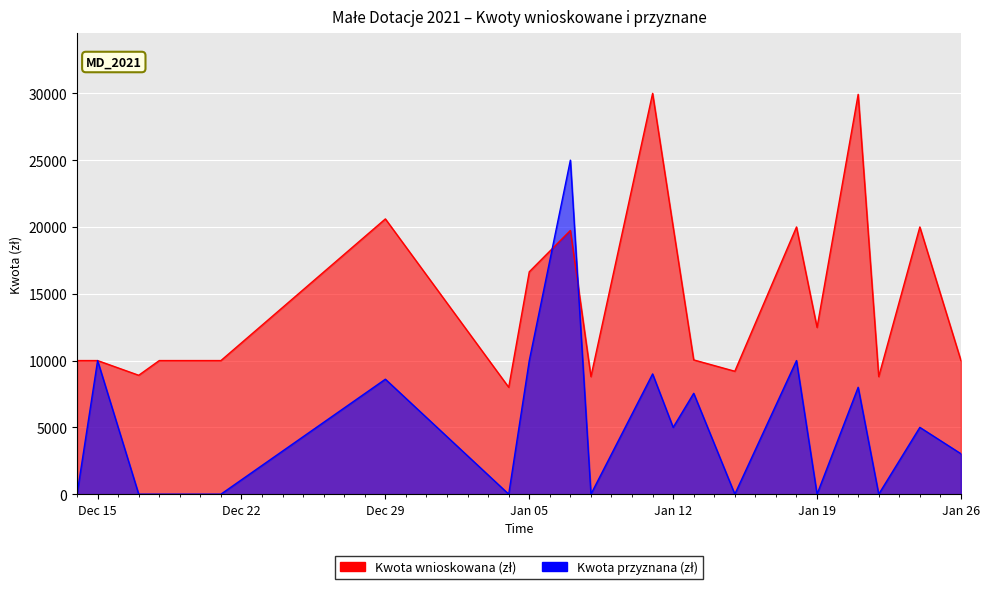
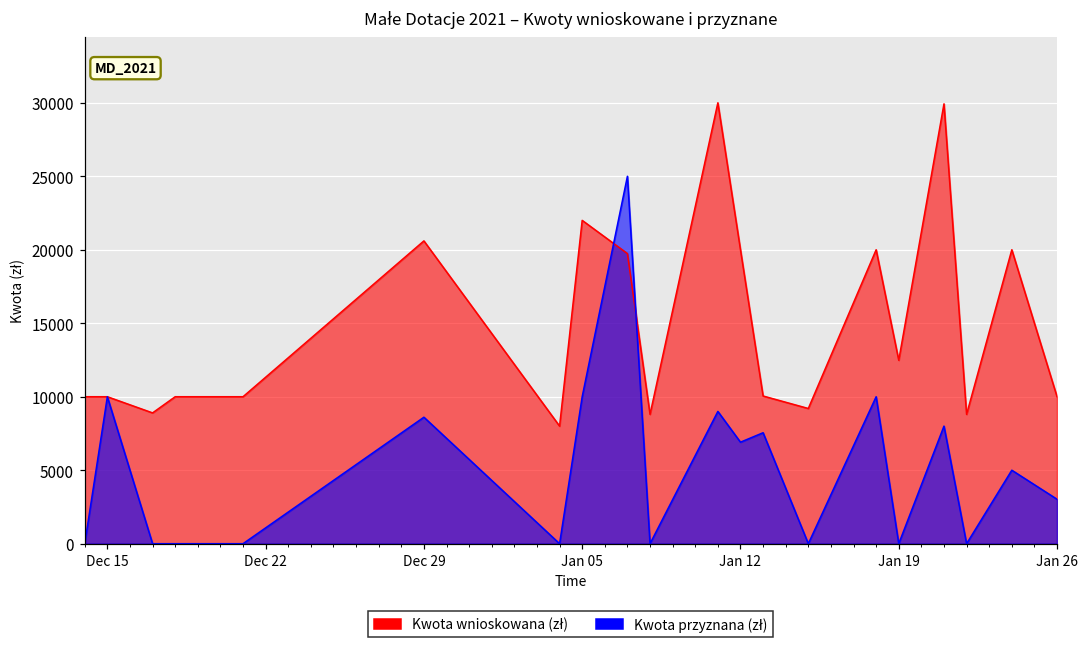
Kwota wnioskowana (zł), Jan 05: 16600 -> 22000
Kwota przyznana (zł), Jan 12: 5000 -> 6900
